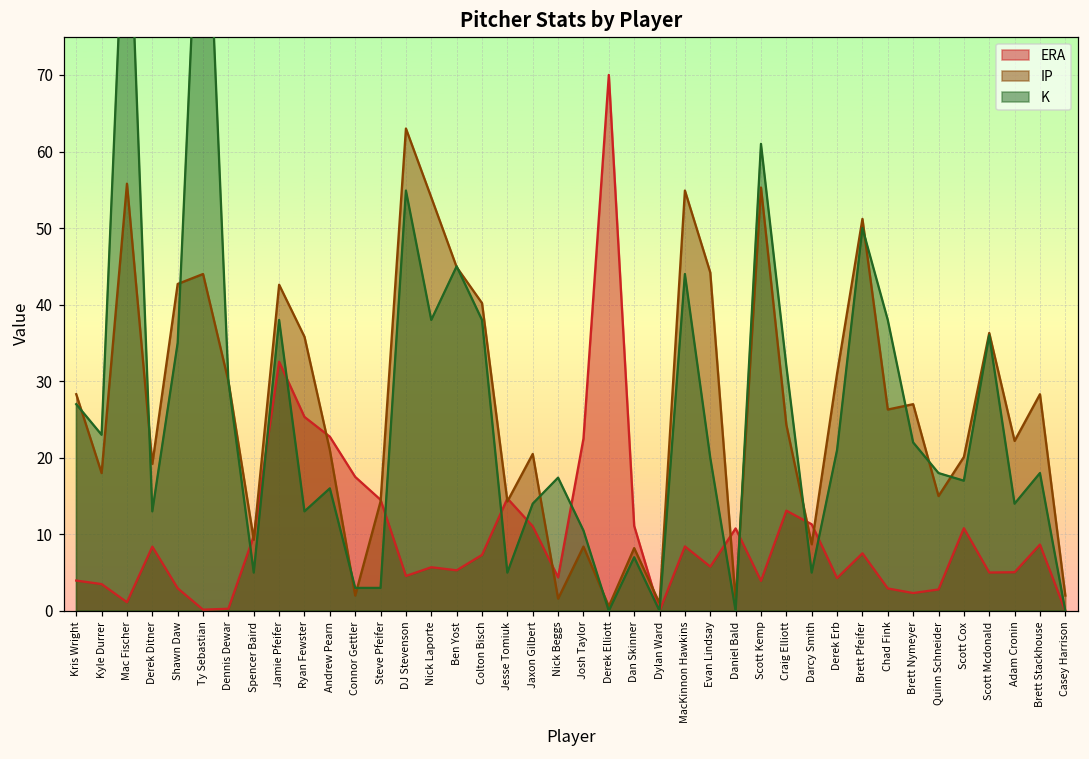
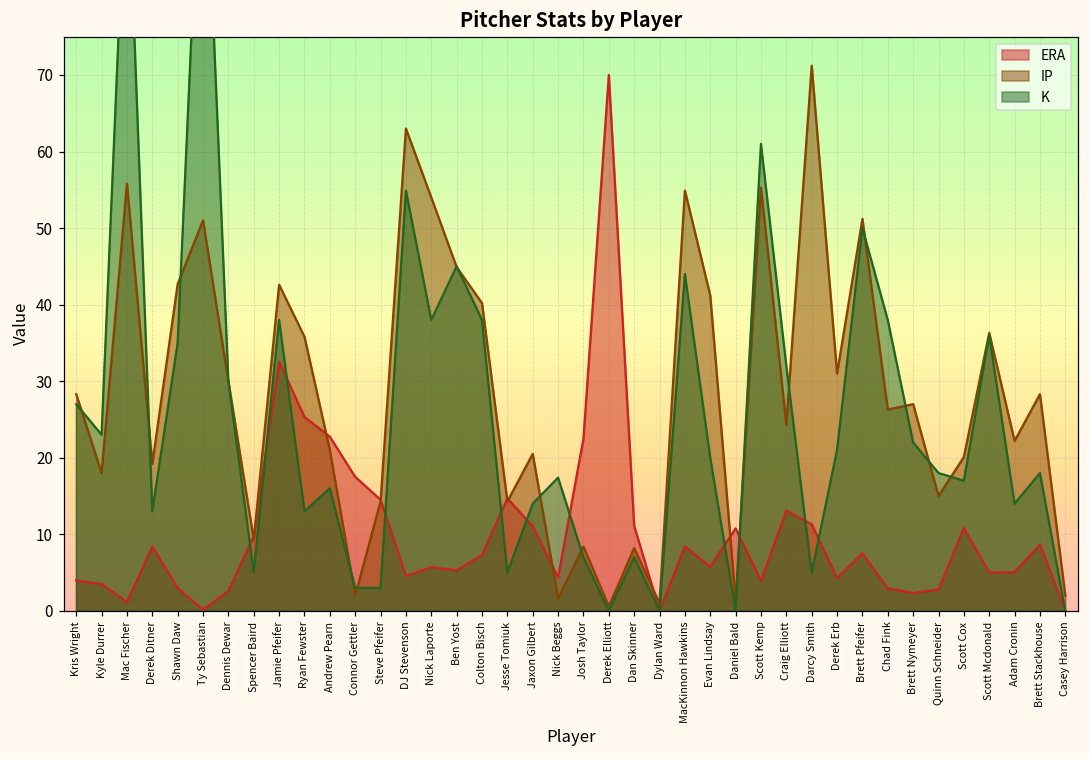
IP, Ty Sebastian: 44 -> 51
ERA, Dennis Dewar: 0 -> 3
K, Josh Taylor: 11 -> 7
IP, Evan Lindsay: 44 -> 41
IP, Darcy Smith: 9 -> 71
